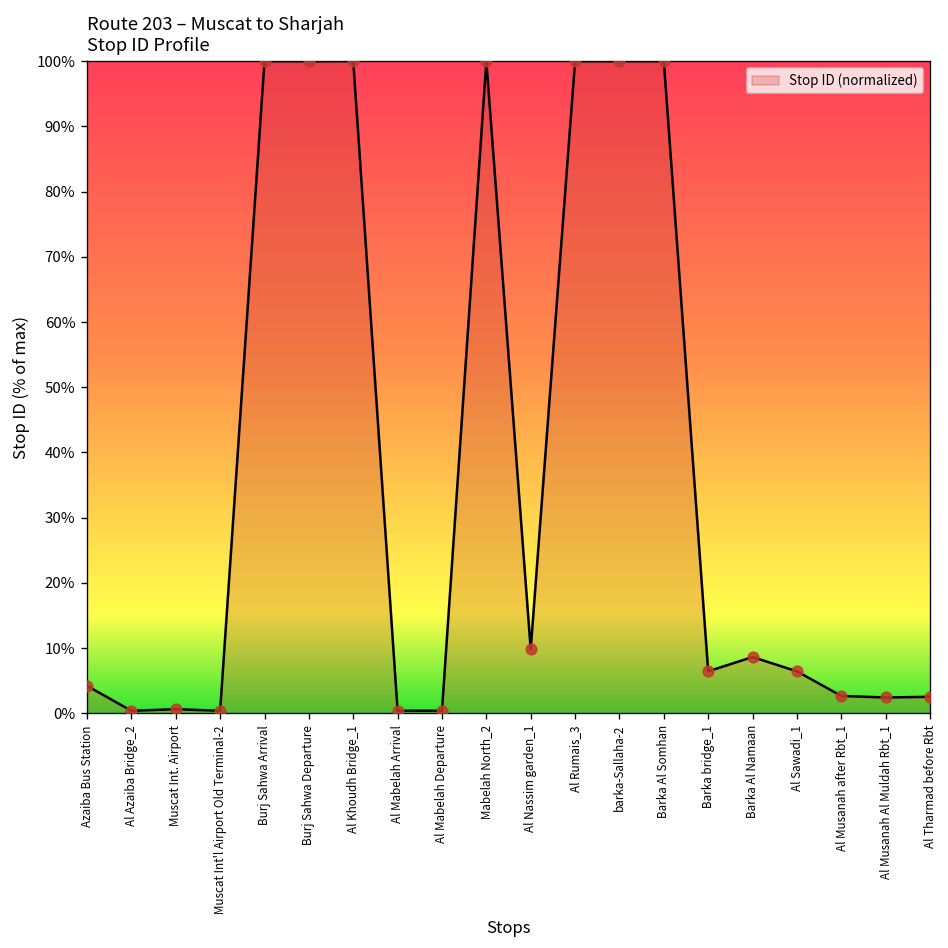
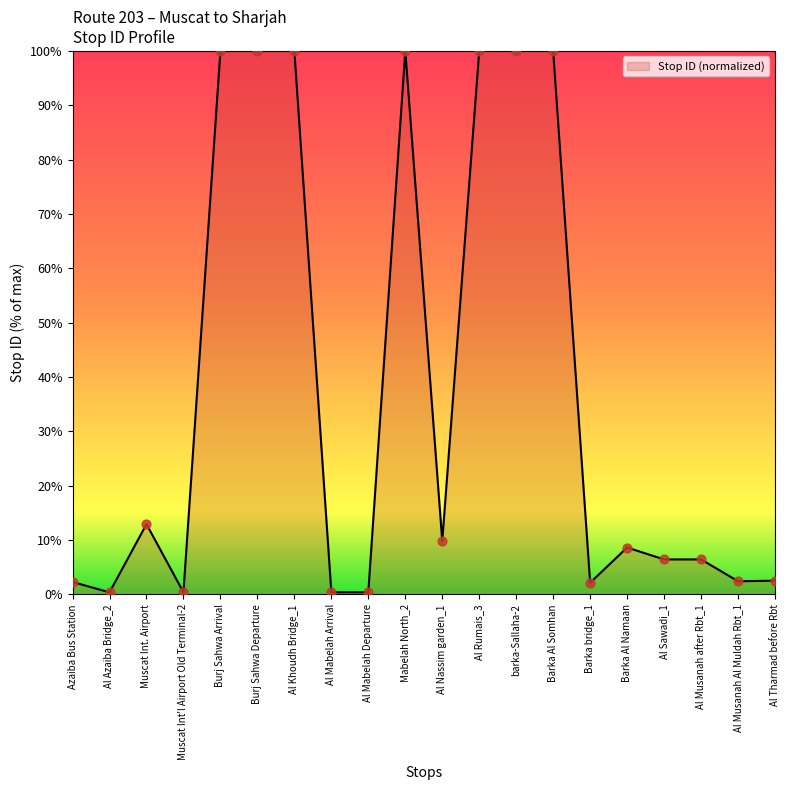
Azaiba Bus Station: 4% -> 2%
Muscat Int. Airport: 1% -> 13%
Barka bridge_1: 6% -> 2%
Al Musanah after Rbt_1: 3% -> 6%
